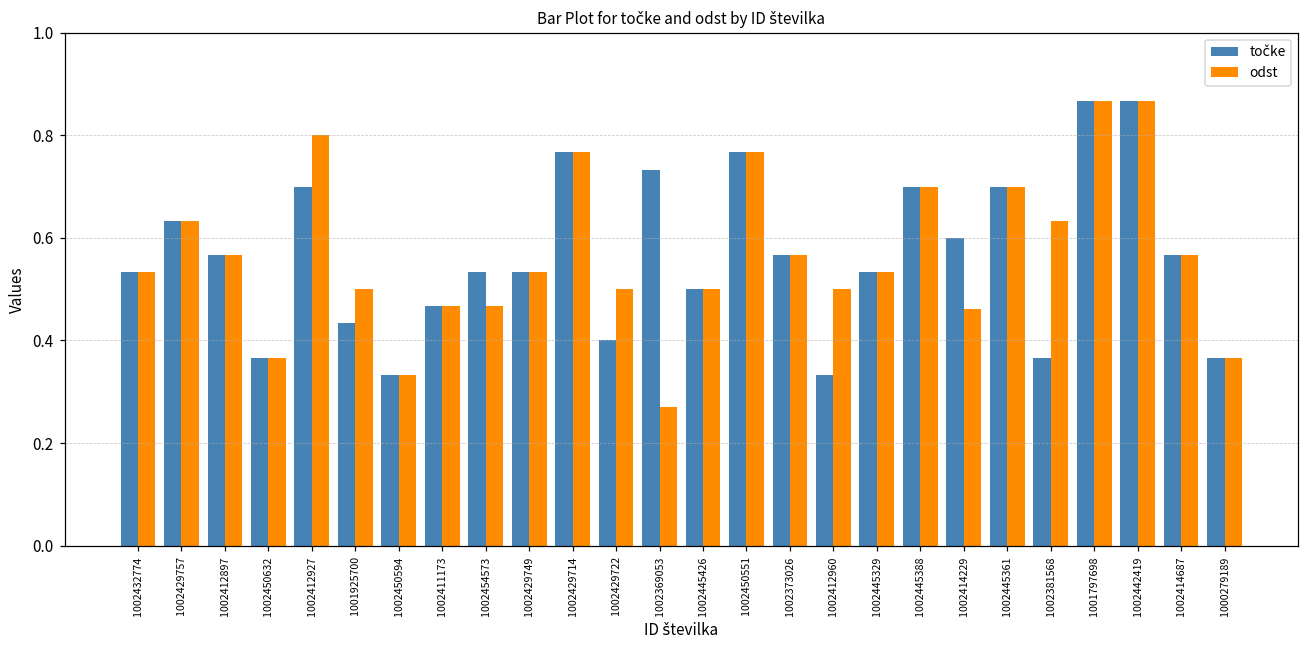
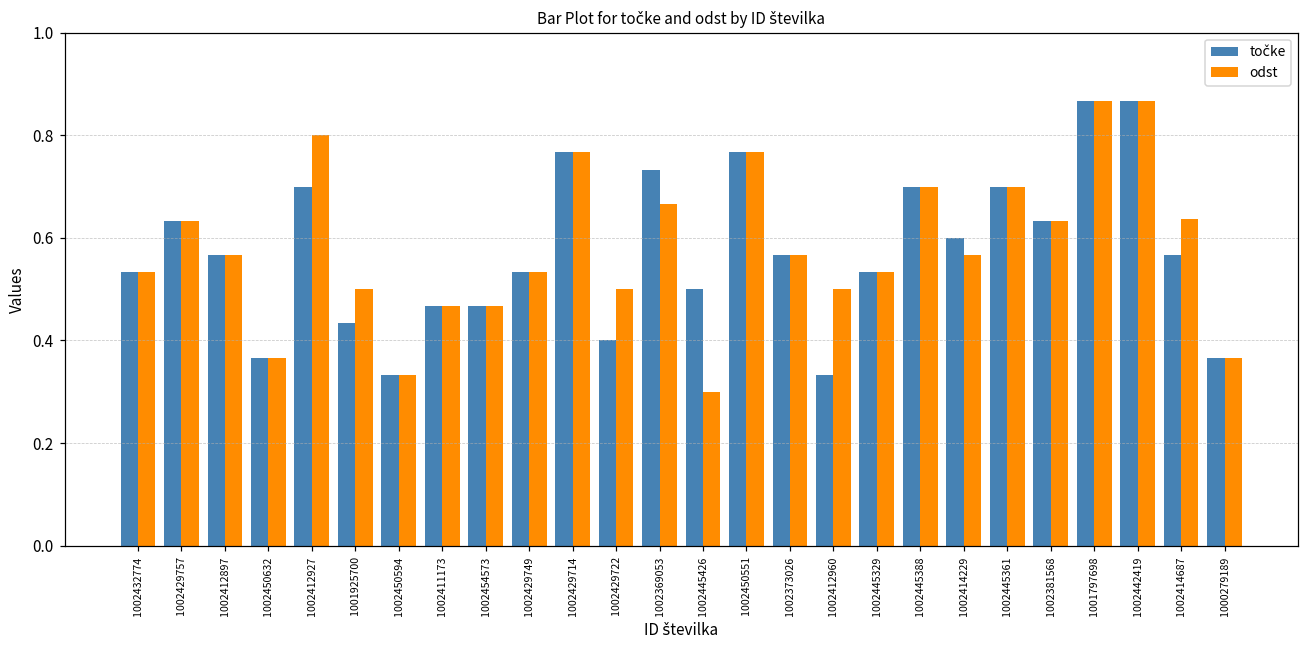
točke, 1002454573: 0.53 -> 0.47
odst, 1002369053: 0.27 -> 0.67
odst, 1002445426: 0.5 -> 0.3
odst, 1002414229: 0.46 -> 0.57
točke, 1002381568: 0.37 -> 0.63
odst, 1002414687: 0.57 -> 0.64
